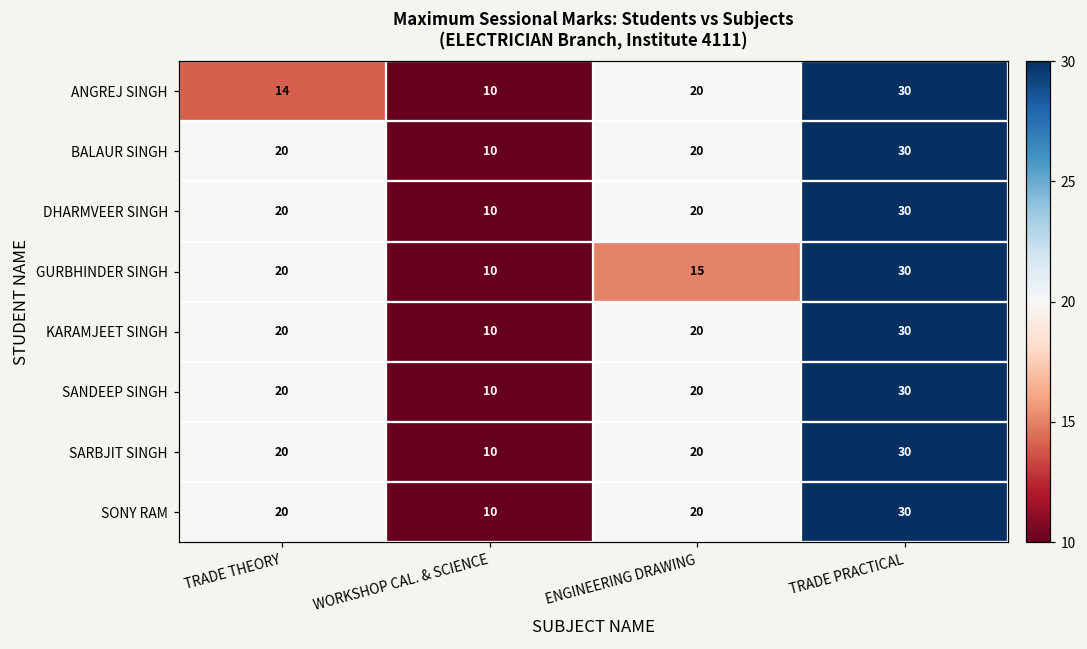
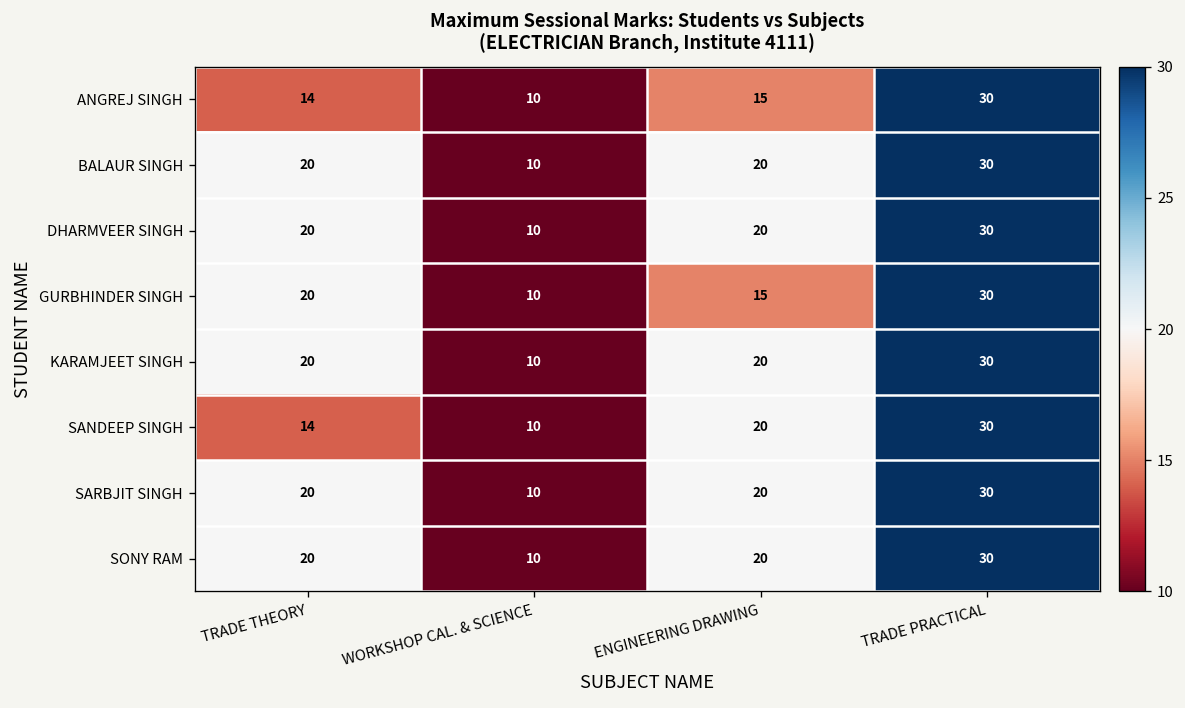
ANGREJ SINGH, ENGINEERING DRAWING: 20 -> 15
SANDEEP SINGH, TRADE THEORY: 20 -> 14
